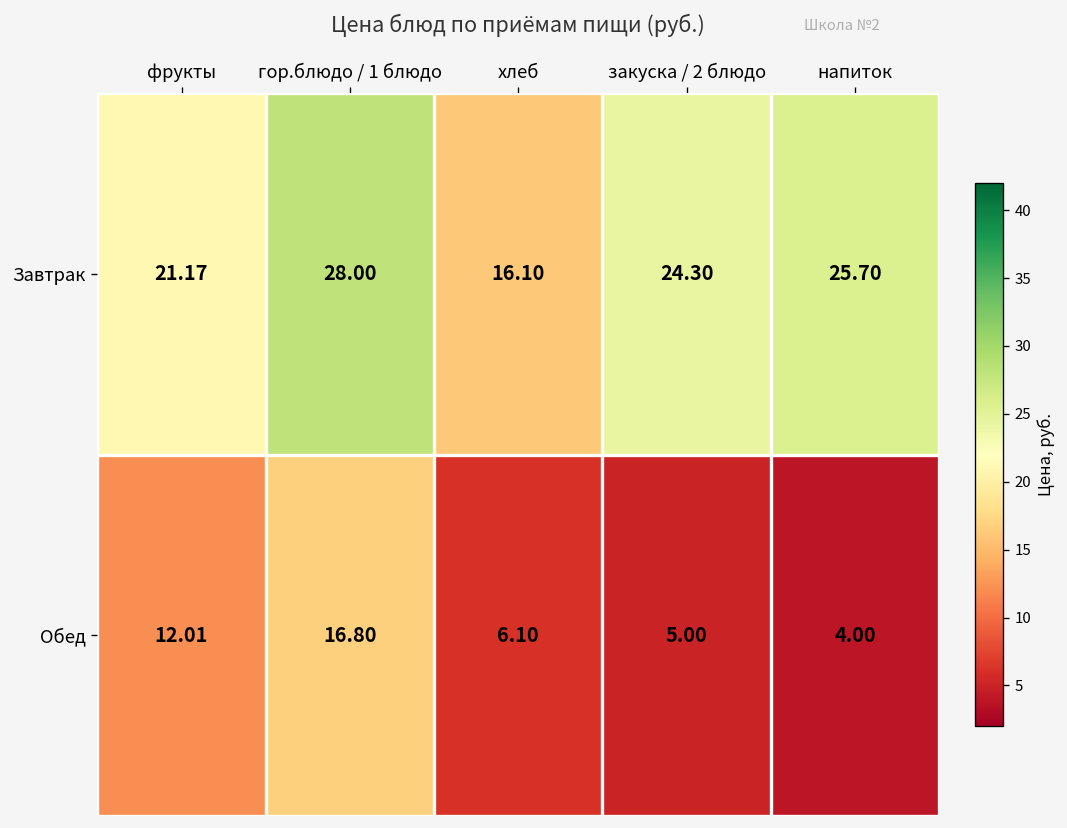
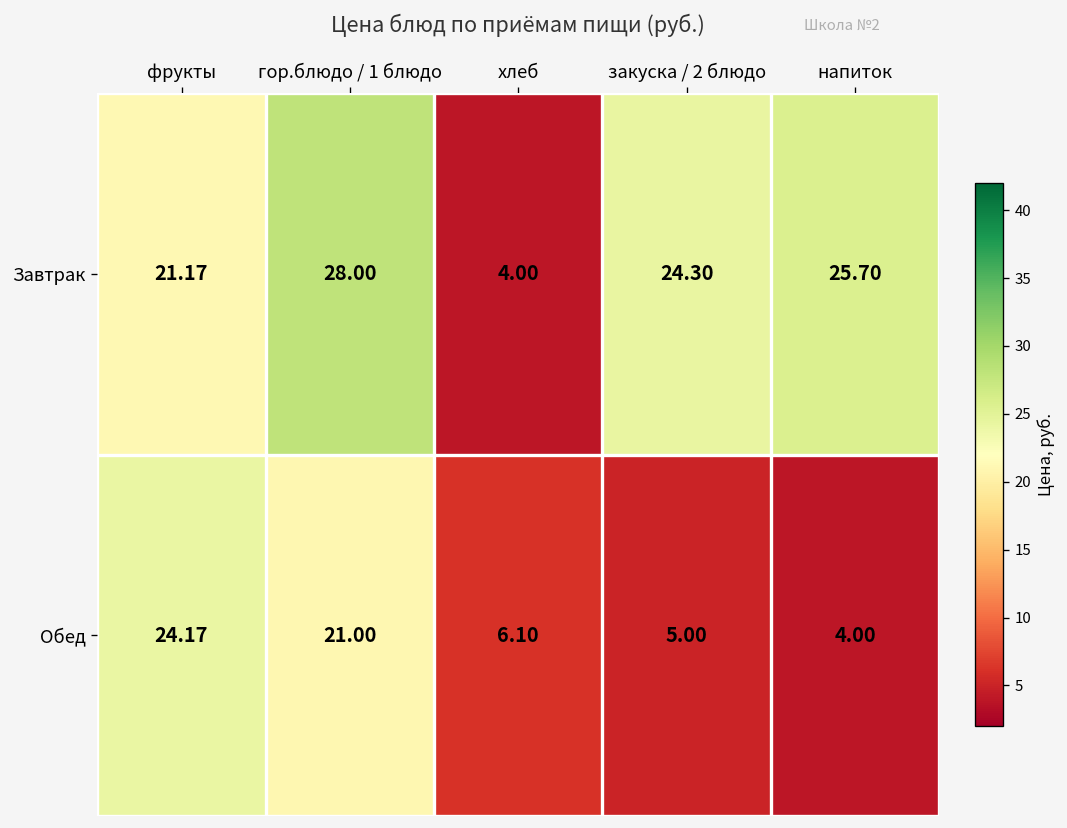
Завтрак, хлеб: 16.10 -> 4.00
Обед, фрукты: 12.01 -> 24.17
Обед, гор.блюдо / 1 блюдо: 16.80 -> 21.00
